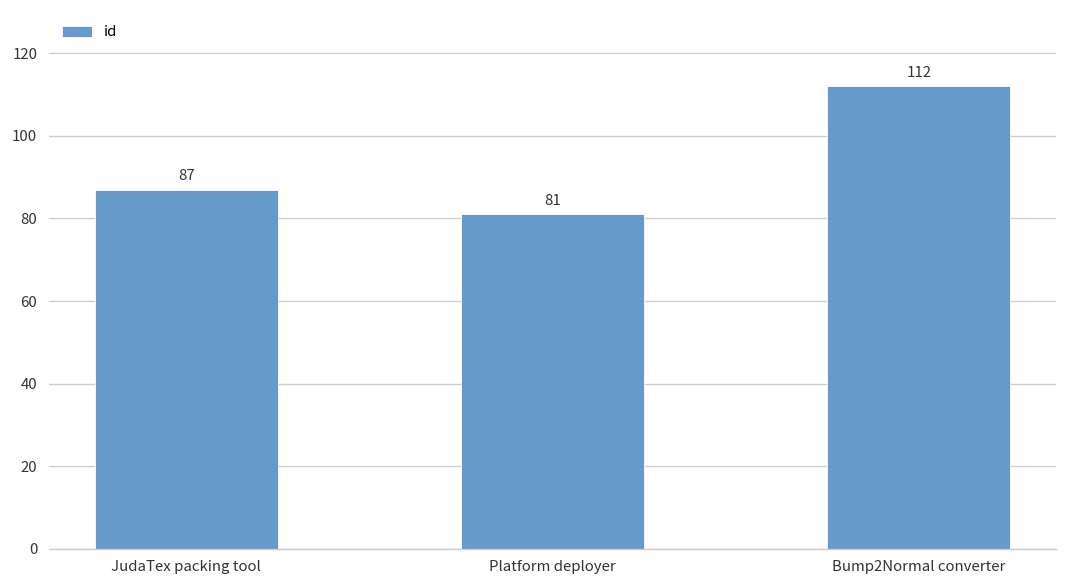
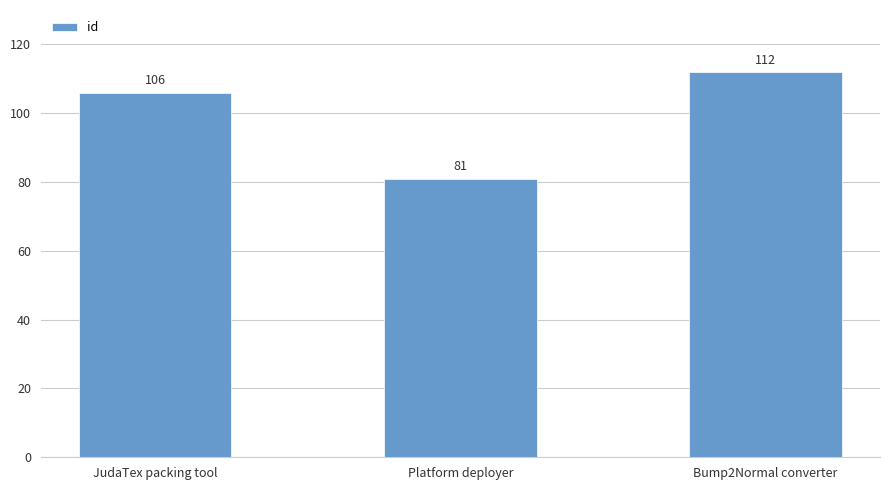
JudaTex packing tool: 87 -> 106
